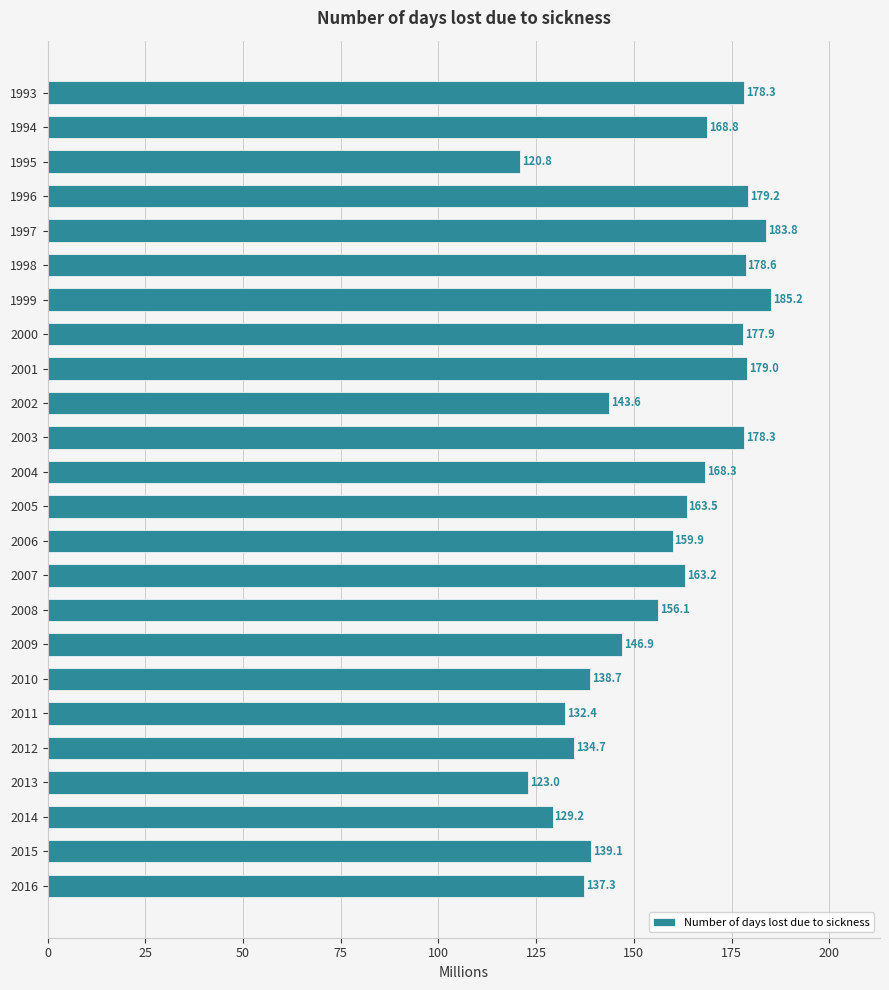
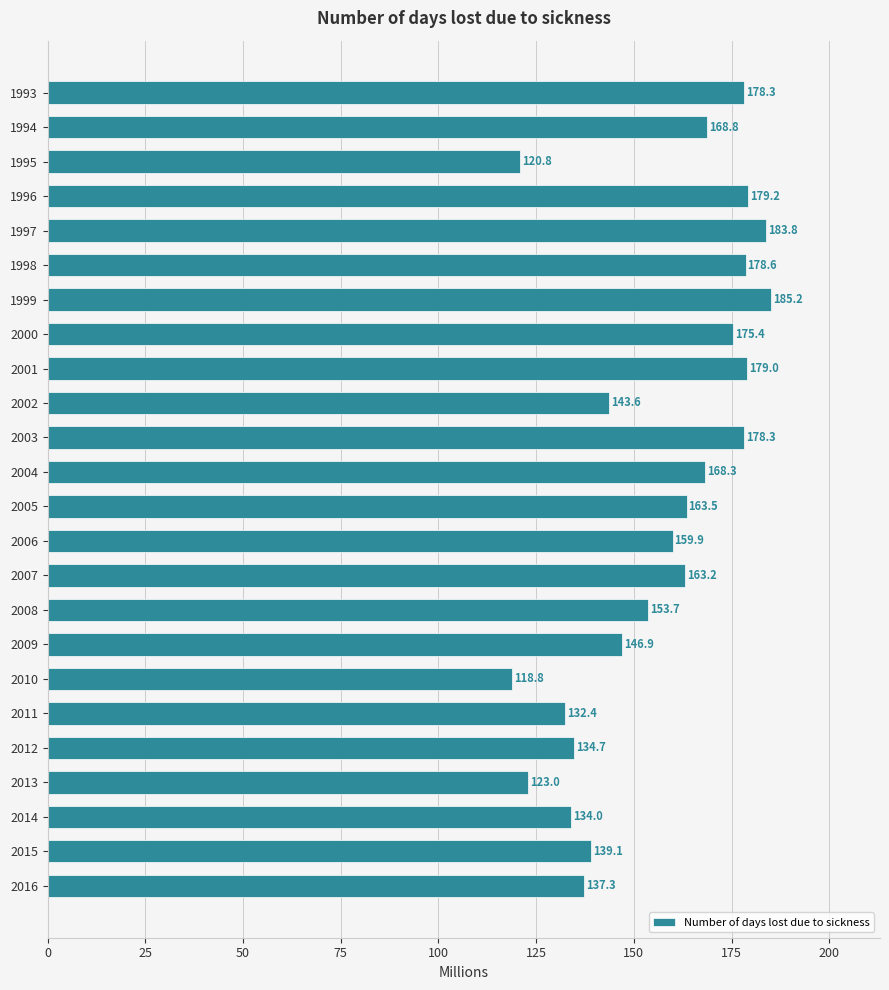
2000: 177.9 -> 175.4
2008: 156.1 -> 153.7
2010: 138.7 -> 118.8
2014: 129.2 -> 134.0
